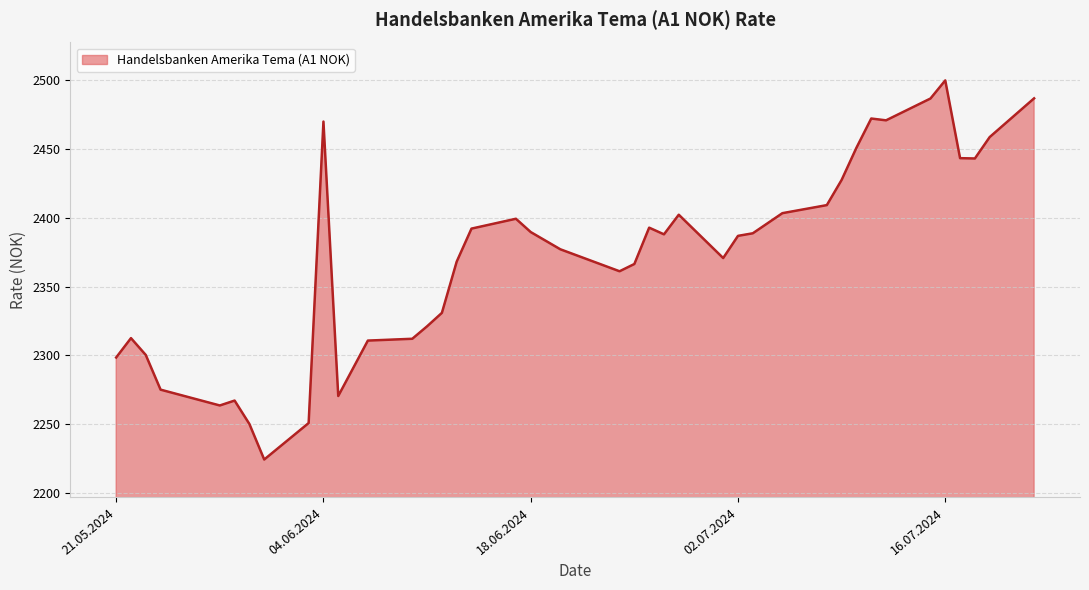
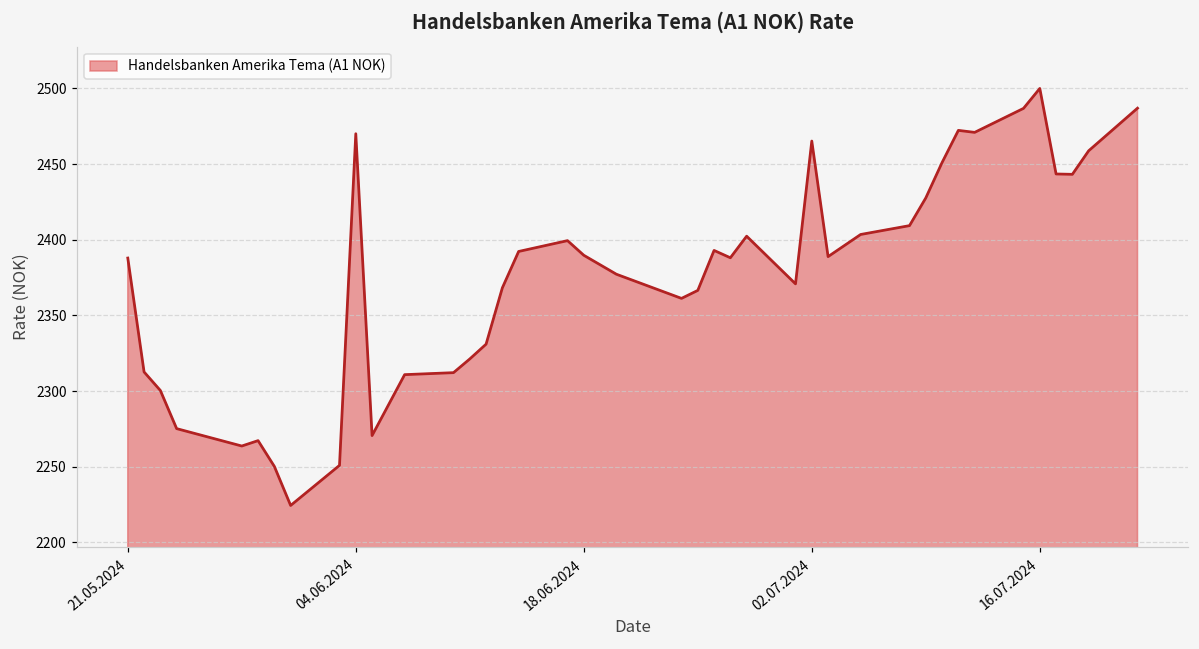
21.05.2024: 2299 -> 2388
02.07.2024: 2387 -> 2465
